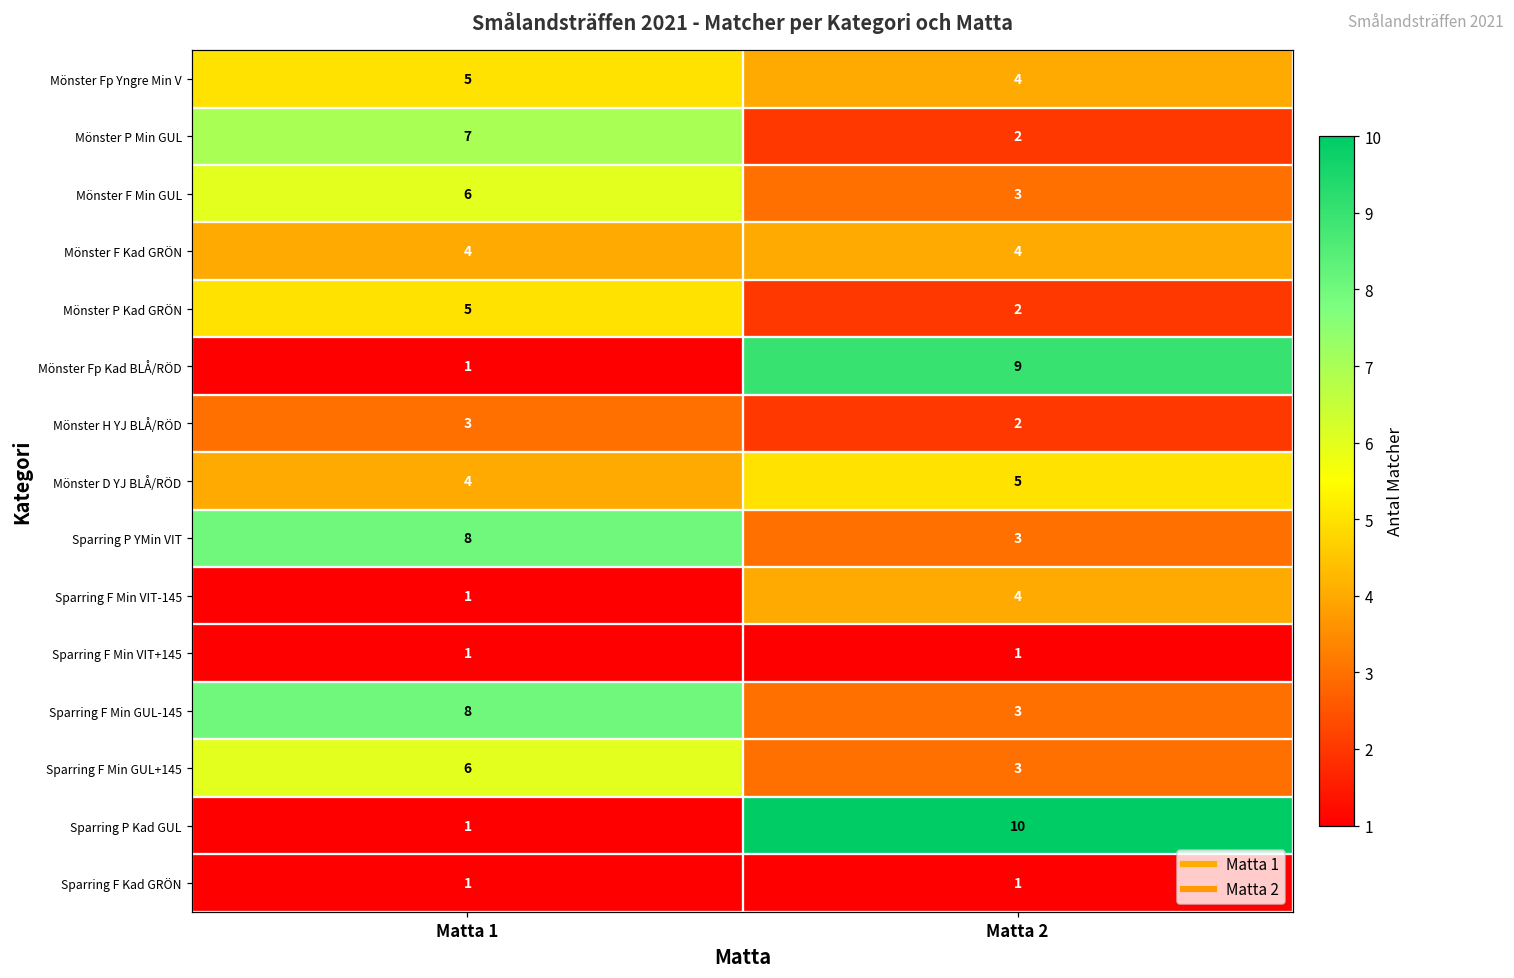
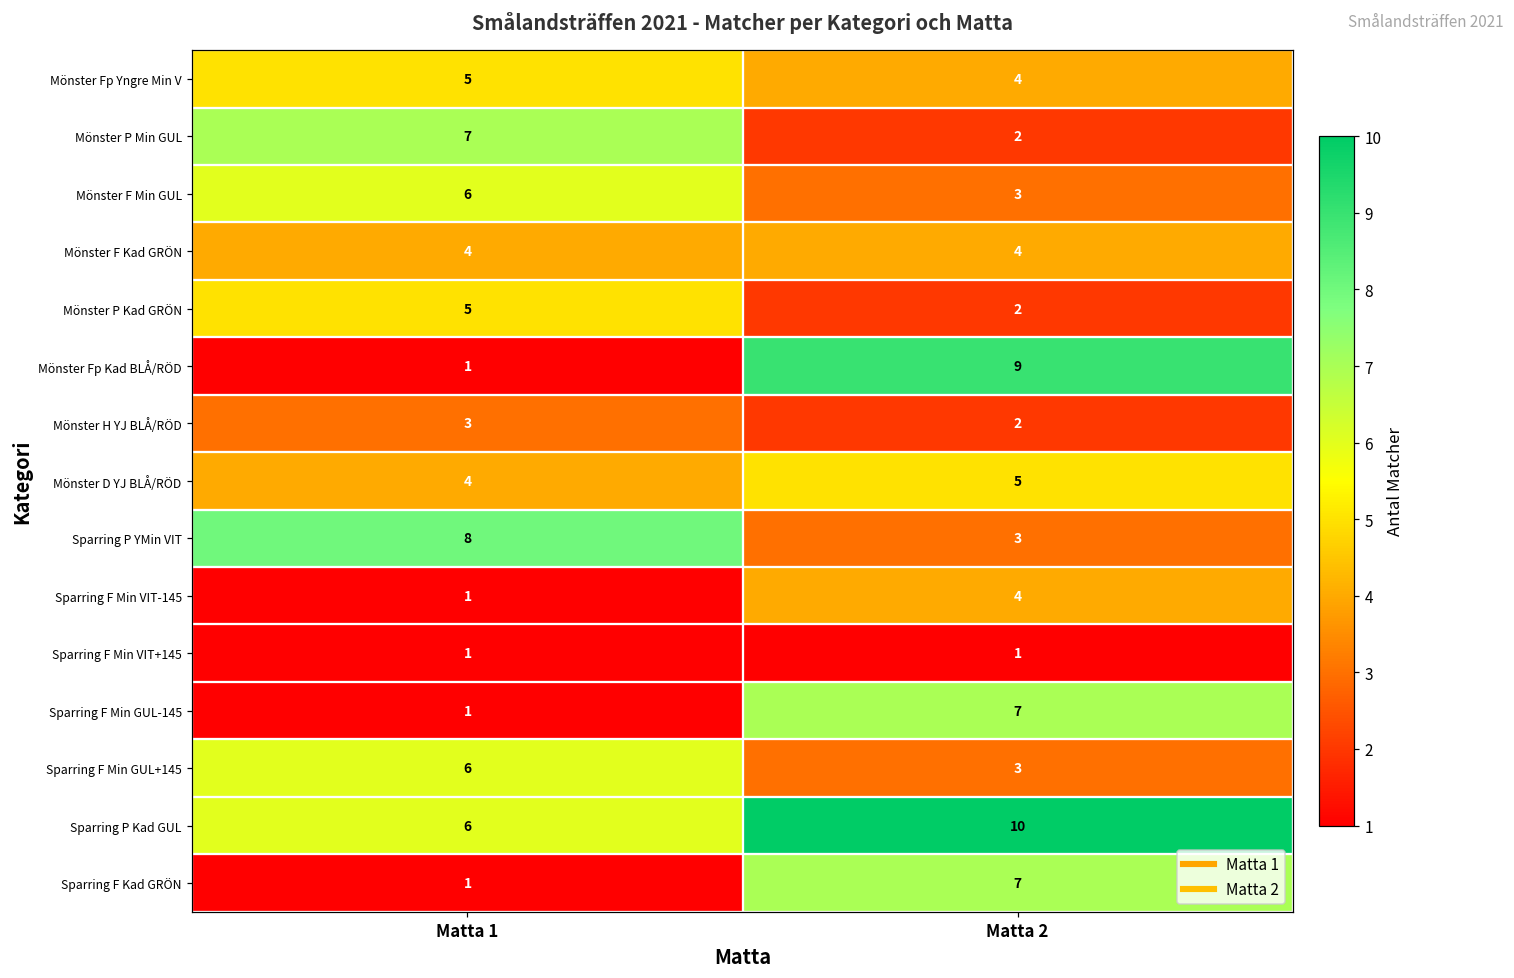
Sparring F Min GUL-145, Matta 1: 8 -> 1
Sparring F Min GUL-145, Matta 2: 3 -> 7
Sparring P Kad GUL, Matta 1: 1 -> 6
Sparring F Kad GRÖN, Matta 2: 1 -> 7
